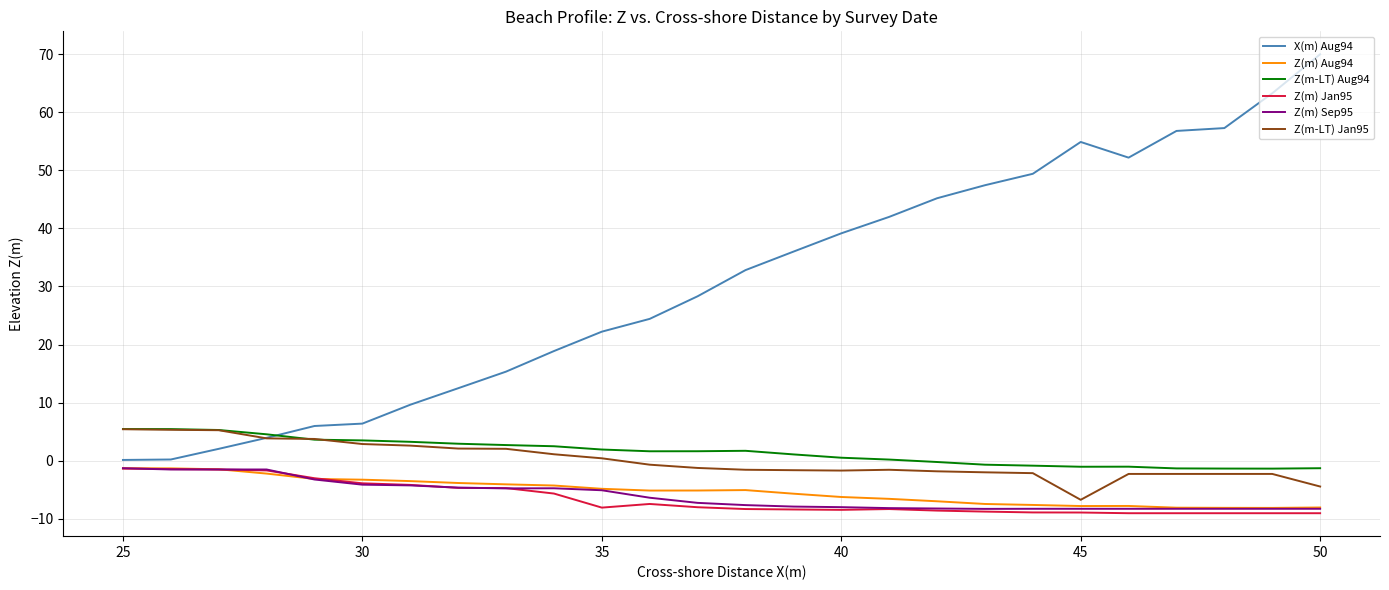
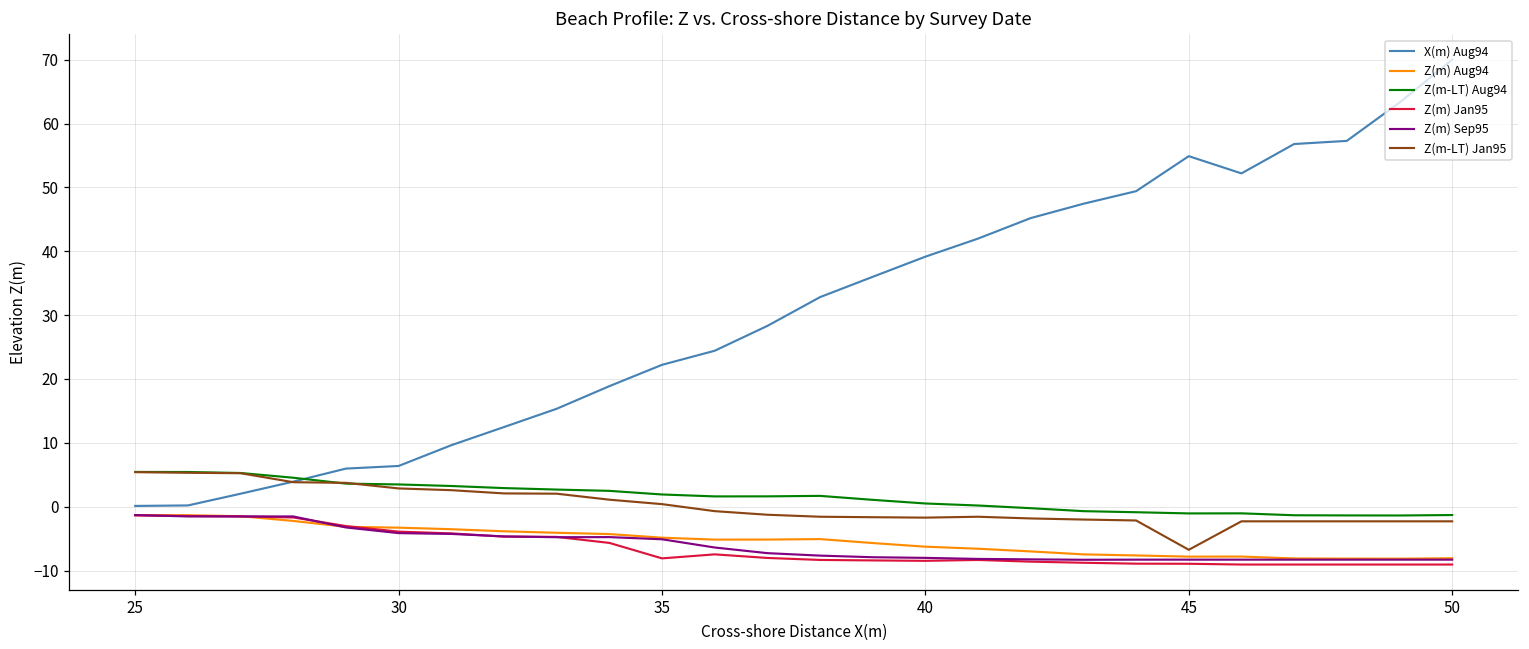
Z(m-LT) Jan95, 50: -4 -> -2
